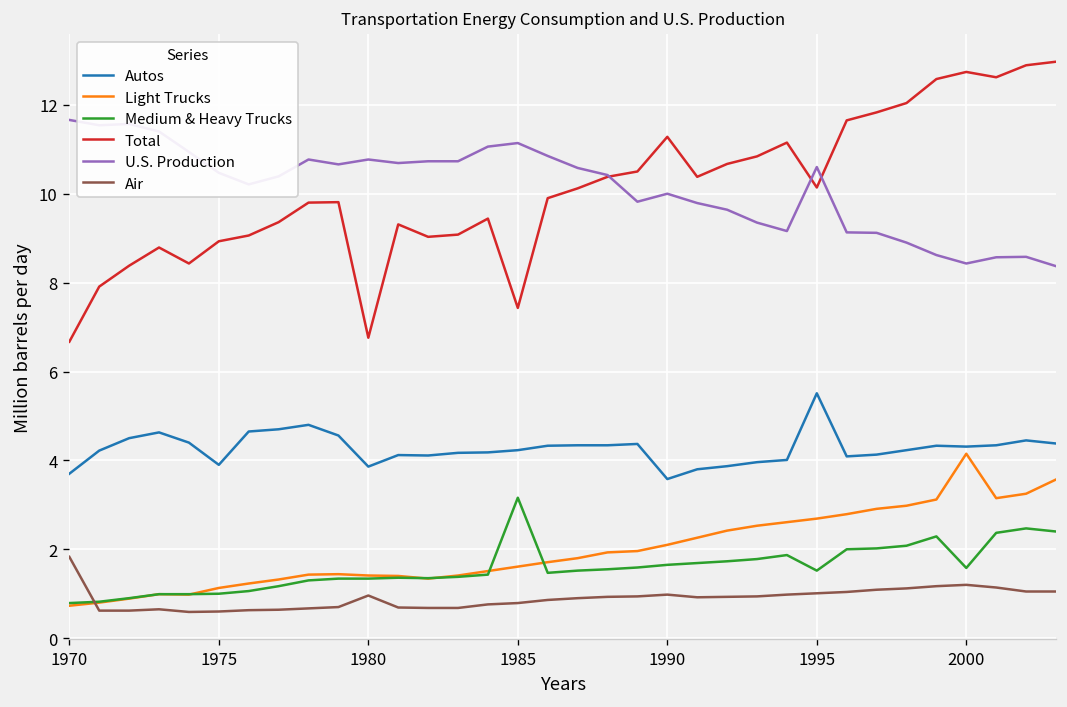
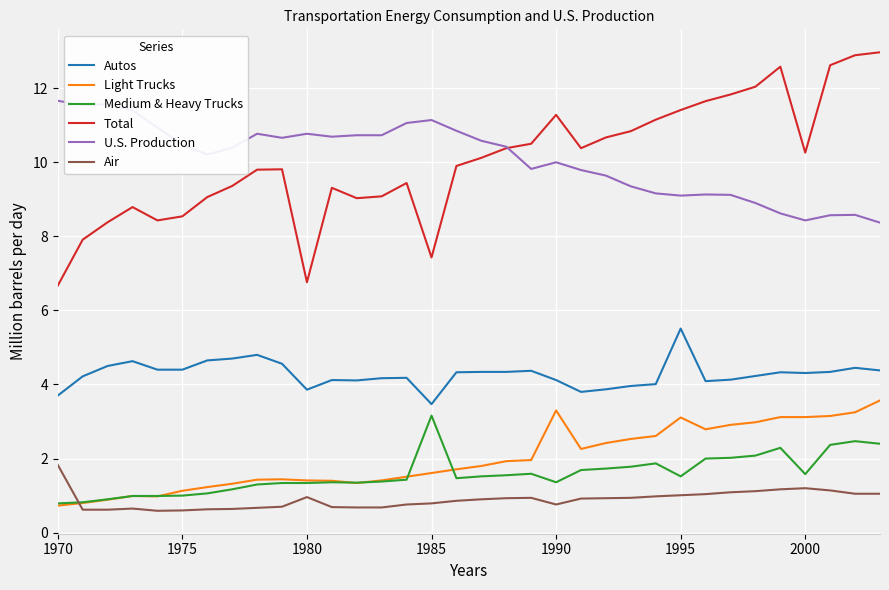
Autos, 1975: 3.9 -> 4.4
Total, 1975: 8.9 -> 8.5
Autos, 1985: 4.2 -> 3.5
Autos, 1990: 3.6 -> 4.1
Light Trucks, 1990: 2.1 -> 3.3
Medium & Heavy Trucks, 1990: 1.7 -> 1.4
Air, 1990: 1.0 -> 0.8
Light Trucks, 1995: 2.7 -> 3.1
Total, 1995: 10.1 -> 11.4
U.S. Production, 1995: 10.6 -> 9.1
Light Trucks, 2000: 4.2 -> 3.1
Total, 2000: 12.7 -> 10.3
